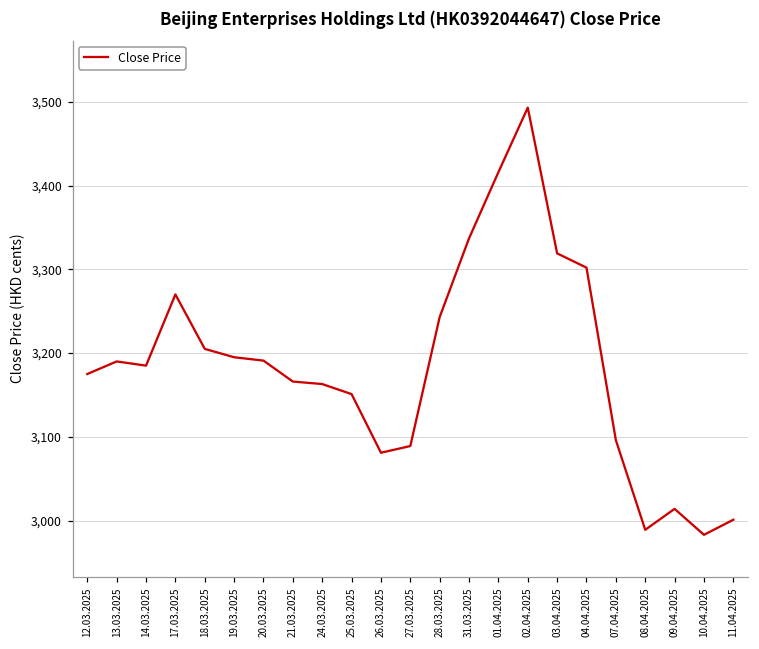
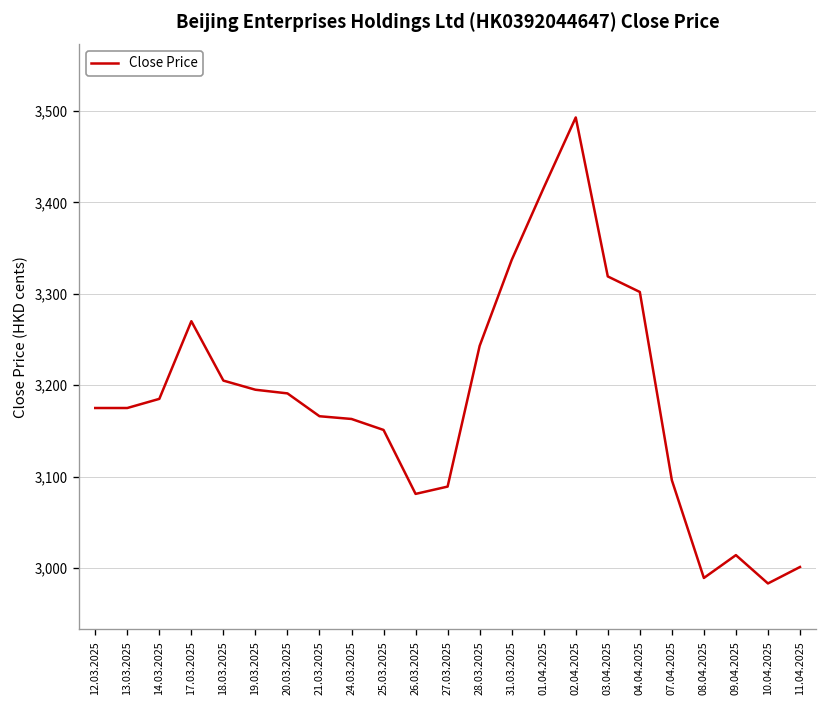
13.03.2025: 3,190 -> 3,180
